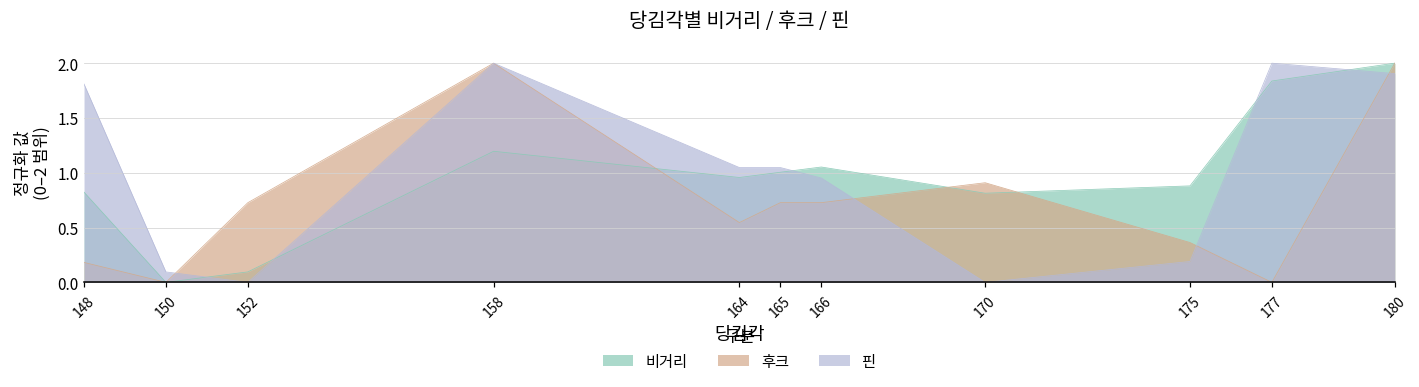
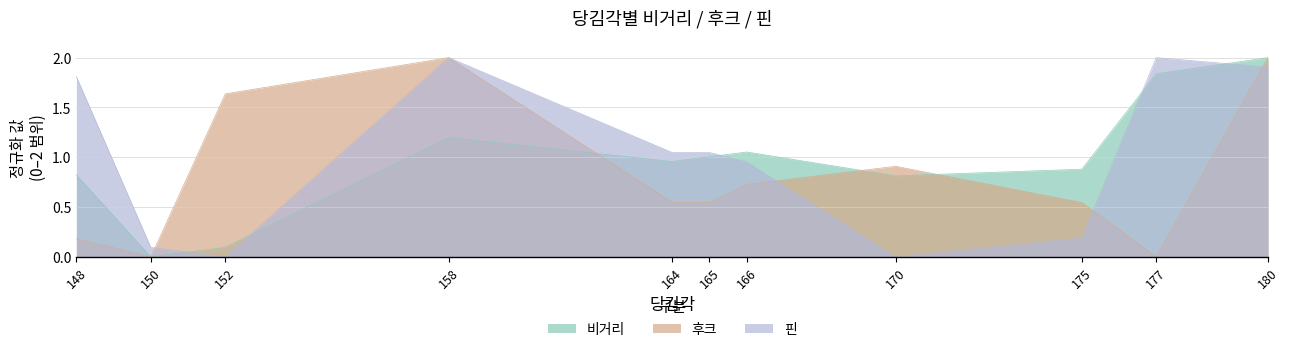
후크, 152: 0.7 -> 1.6
후크, 165: 0.7 -> 0.5
후크, 175: 0.4 -> 0.5
